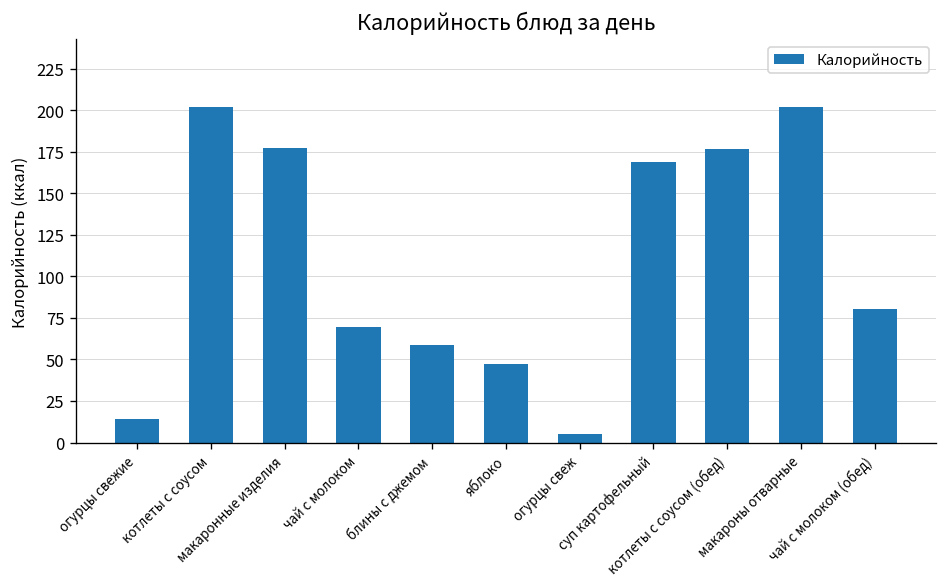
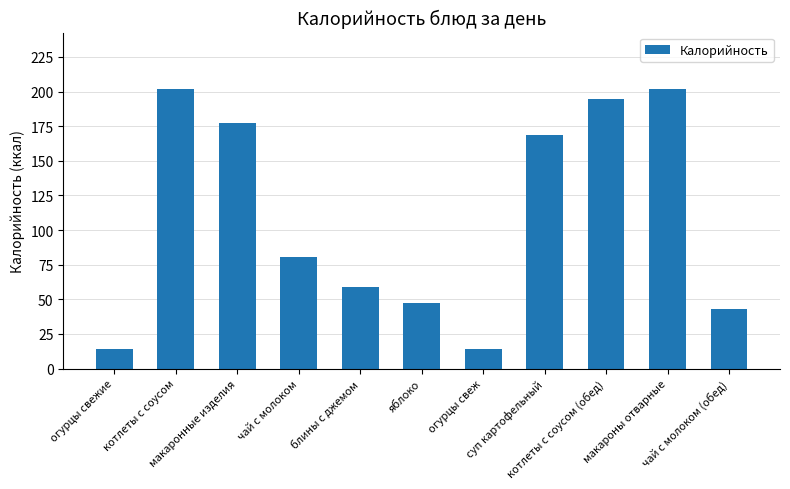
чай с молоком: 70 -> 81
огурцы свеж: 5 -> 14
котлеты с соусом (обед): 177 -> 195
чай с молоком (обед): 81 -> 43
